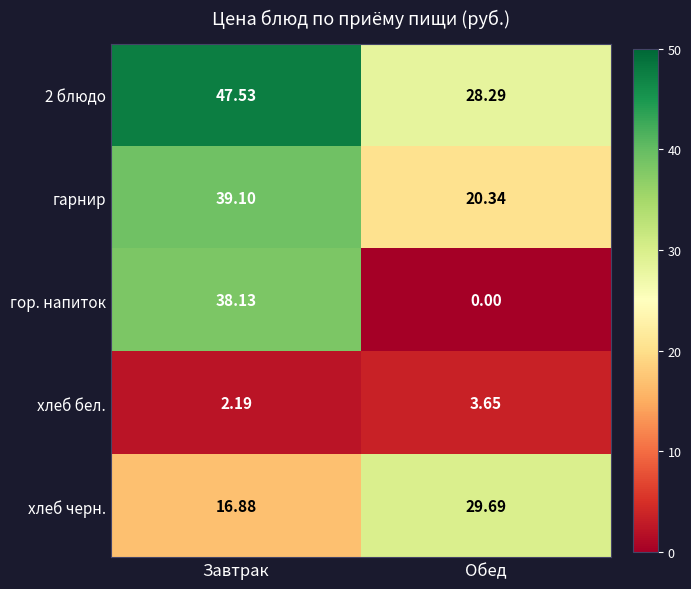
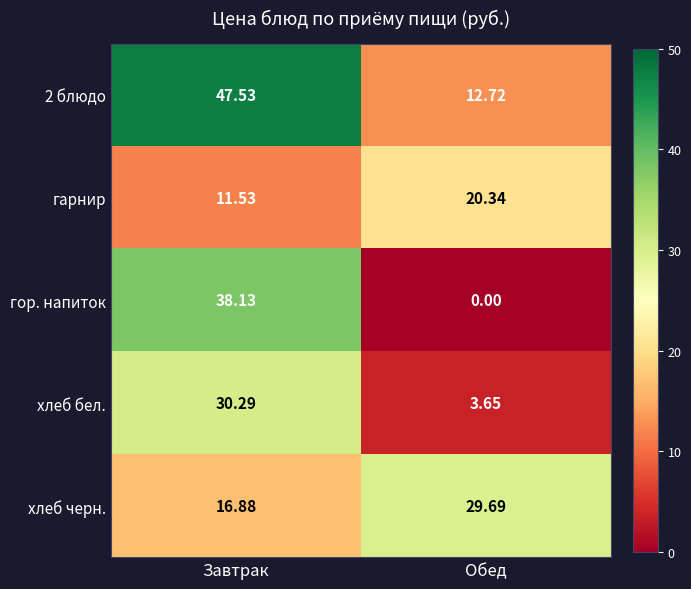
2 блюдо, Обед: 28.29 -> 12.72
гарнир, Завтрак: 39.10 -> 11.53
хлеб бел., Завтрак: 2.19 -> 30.29
